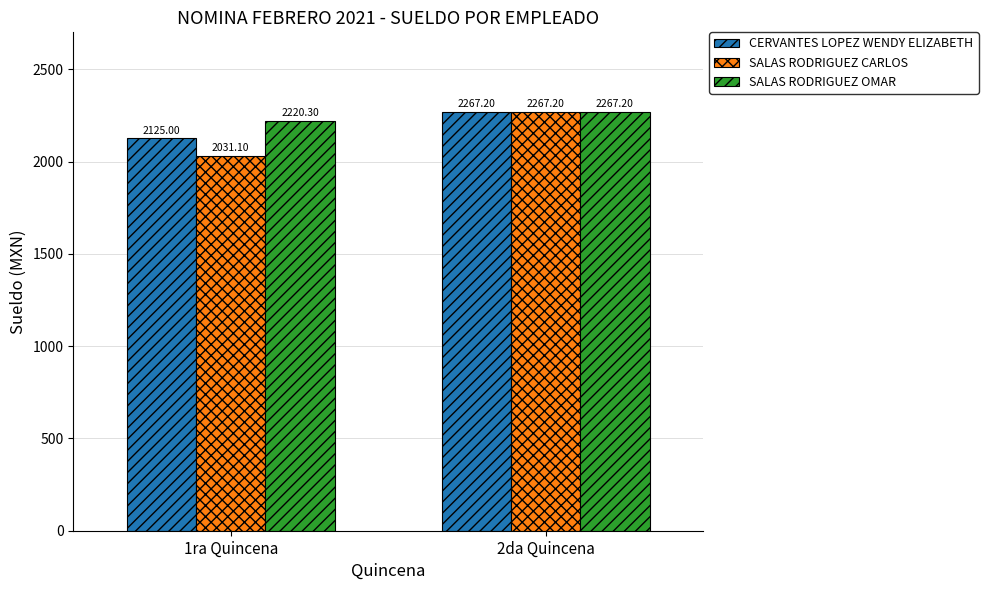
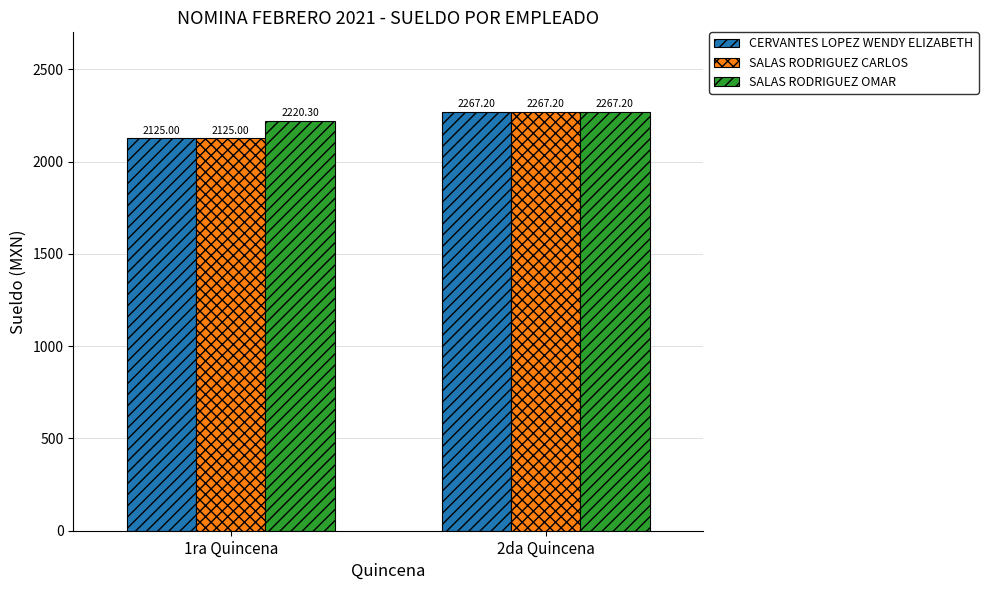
SALAS RODRIGUEZ CARLOS, 1ra Quincena: 2031.10 -> 2125.00
